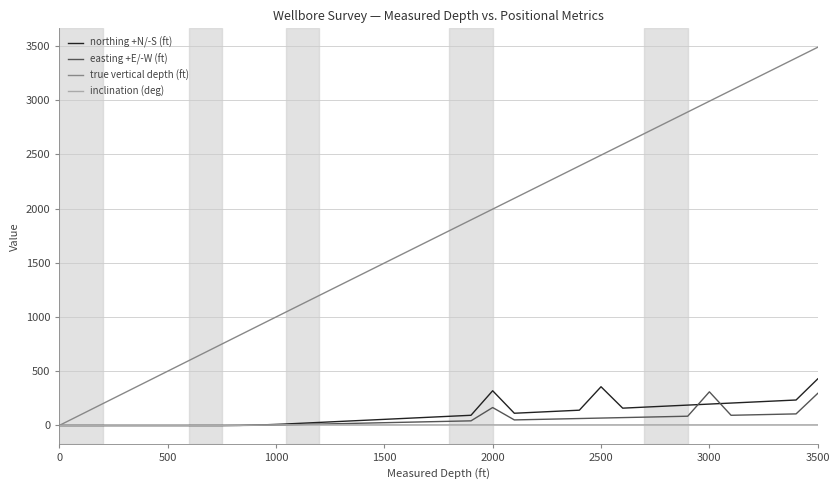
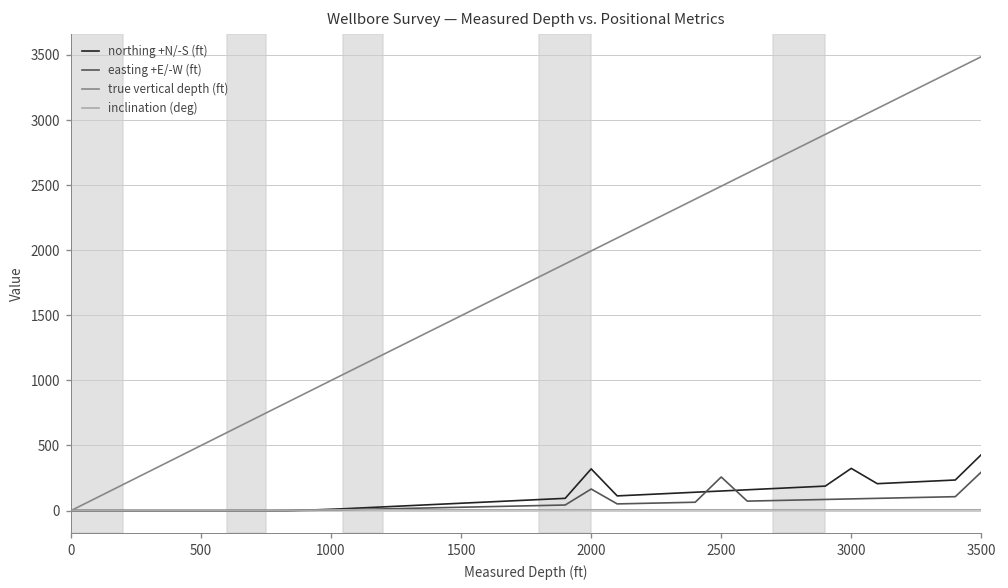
northing +N/-S (ft), 2500: 360 -> 150
easting +E/-W (ft), 2500: 70 -> 260
northing +N/-S (ft), 3000: 200 -> 320
easting +E/-W (ft), 3000: 310 -> 90
